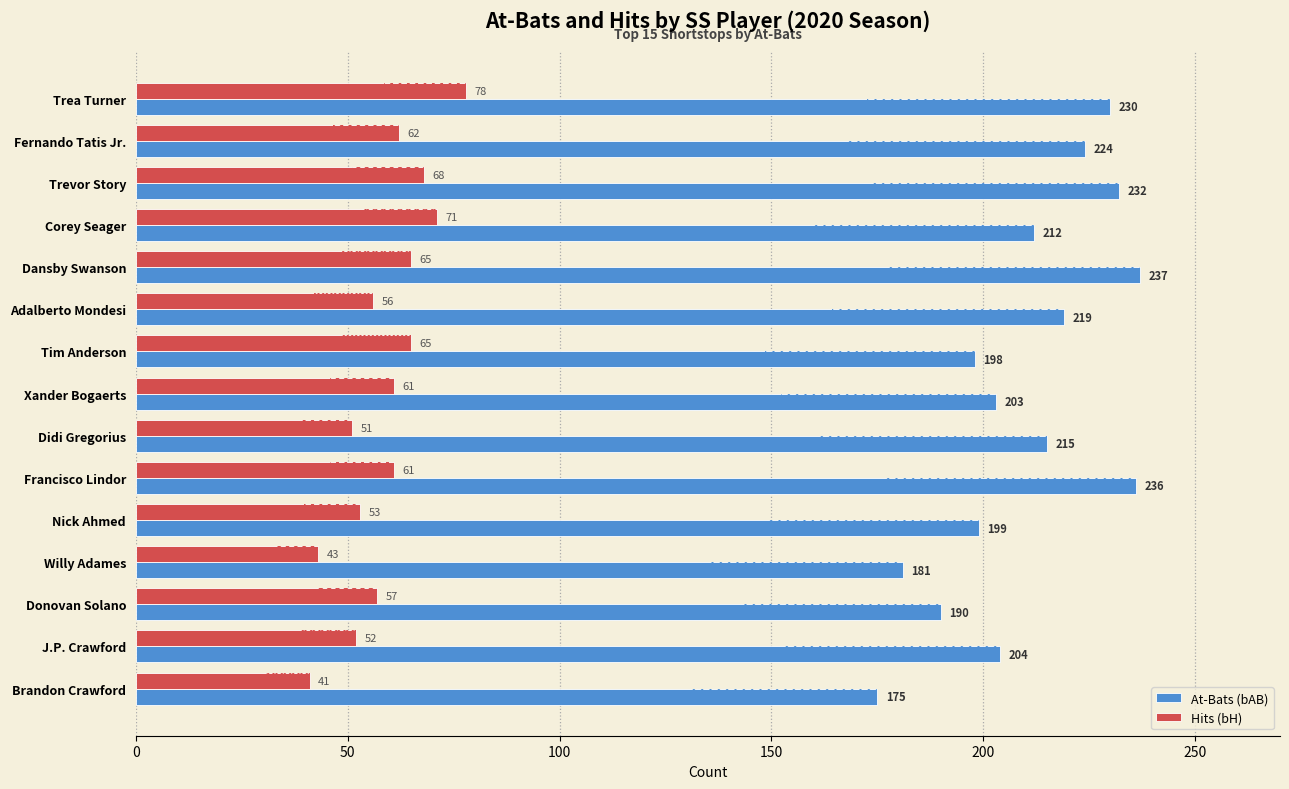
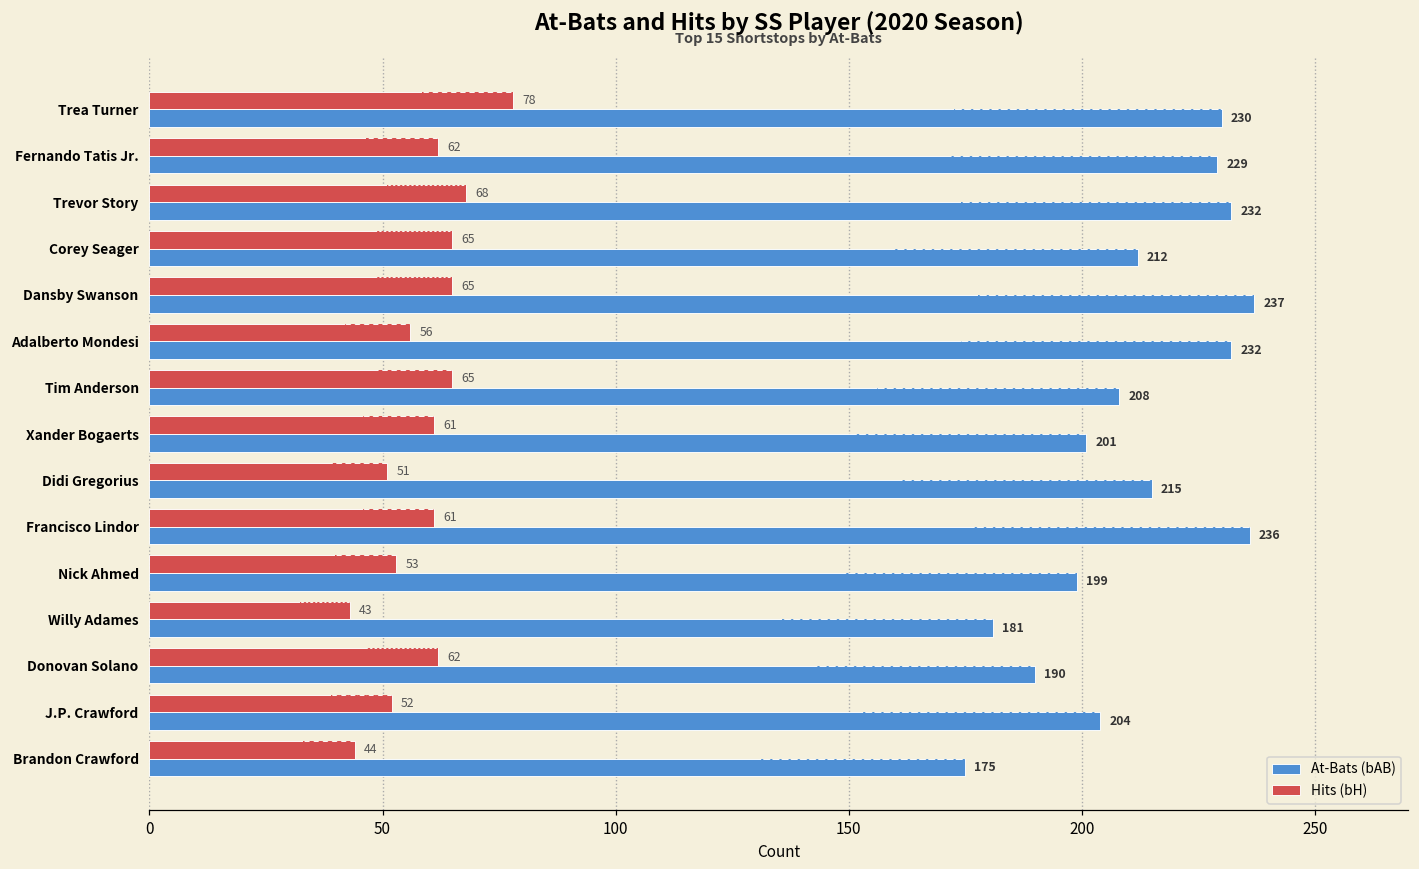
At-Bats (bAB), Fernando Tatis Jr.: 224 -> 229
Hits (bH), Corey Seager: 71 -> 65
At-Bats (bAB), Adalberto Mondesi: 219 -> 232
At-Bats (bAB), Tim Anderson: 198 -> 208
At-Bats (bAB), Xander Bogaerts: 203 -> 201
Hits (bH), Donovan Solano: 57 -> 62
Hits (bH), Brandon Crawford: 41 -> 44
